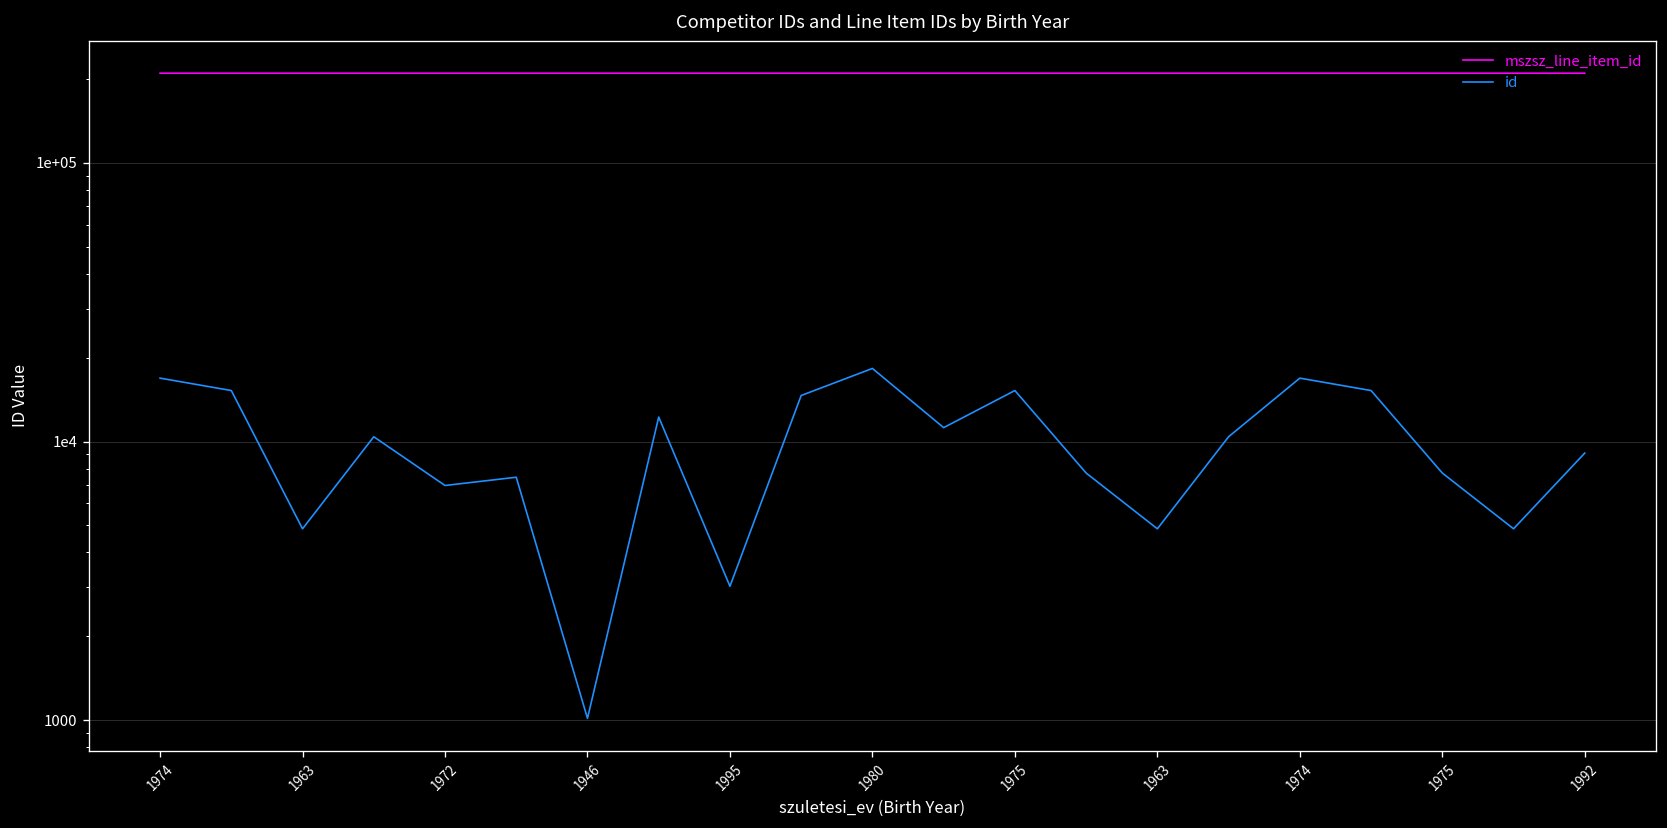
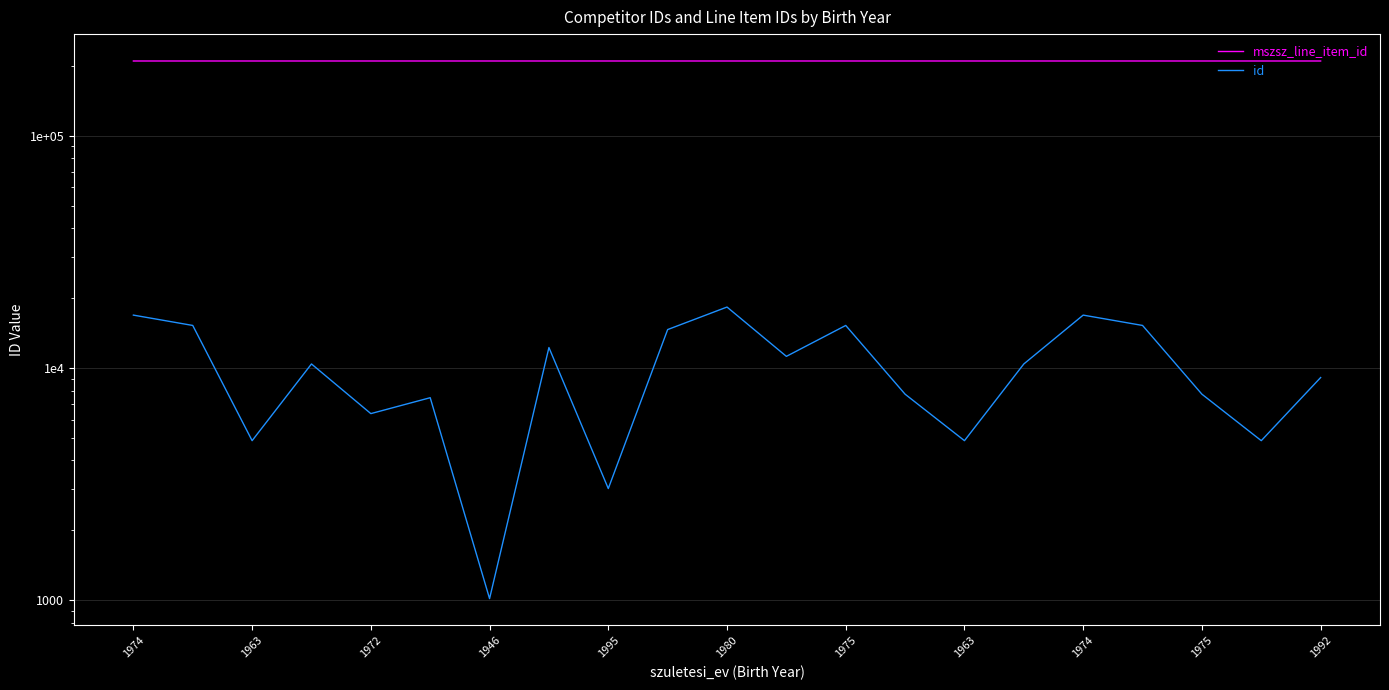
id, 1972: 7000 -> 6400
